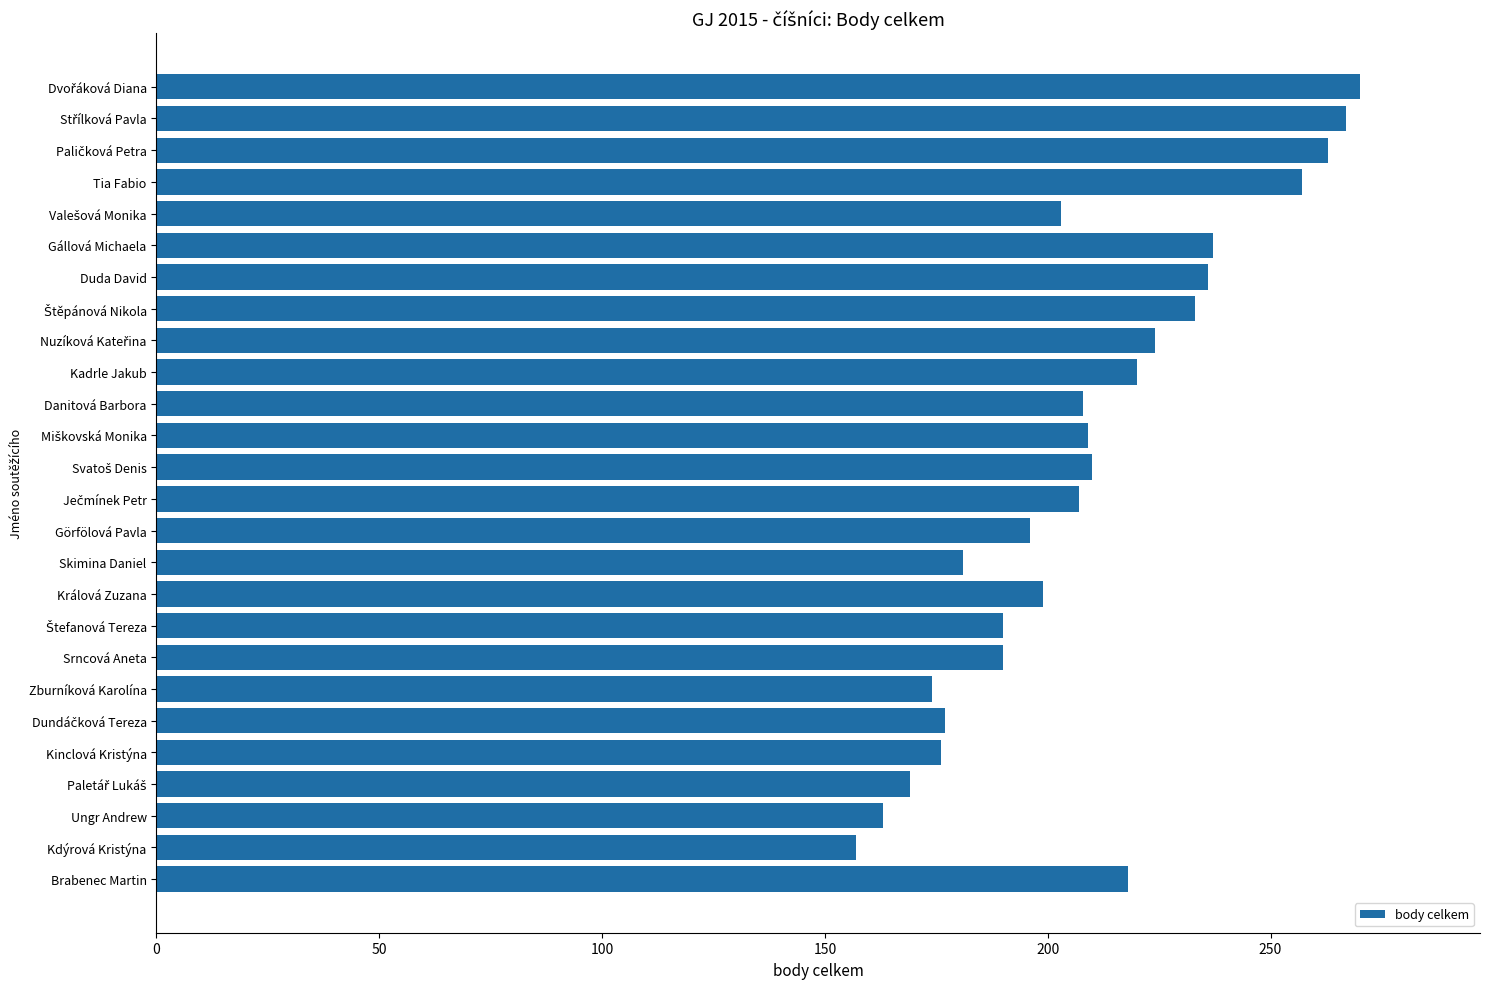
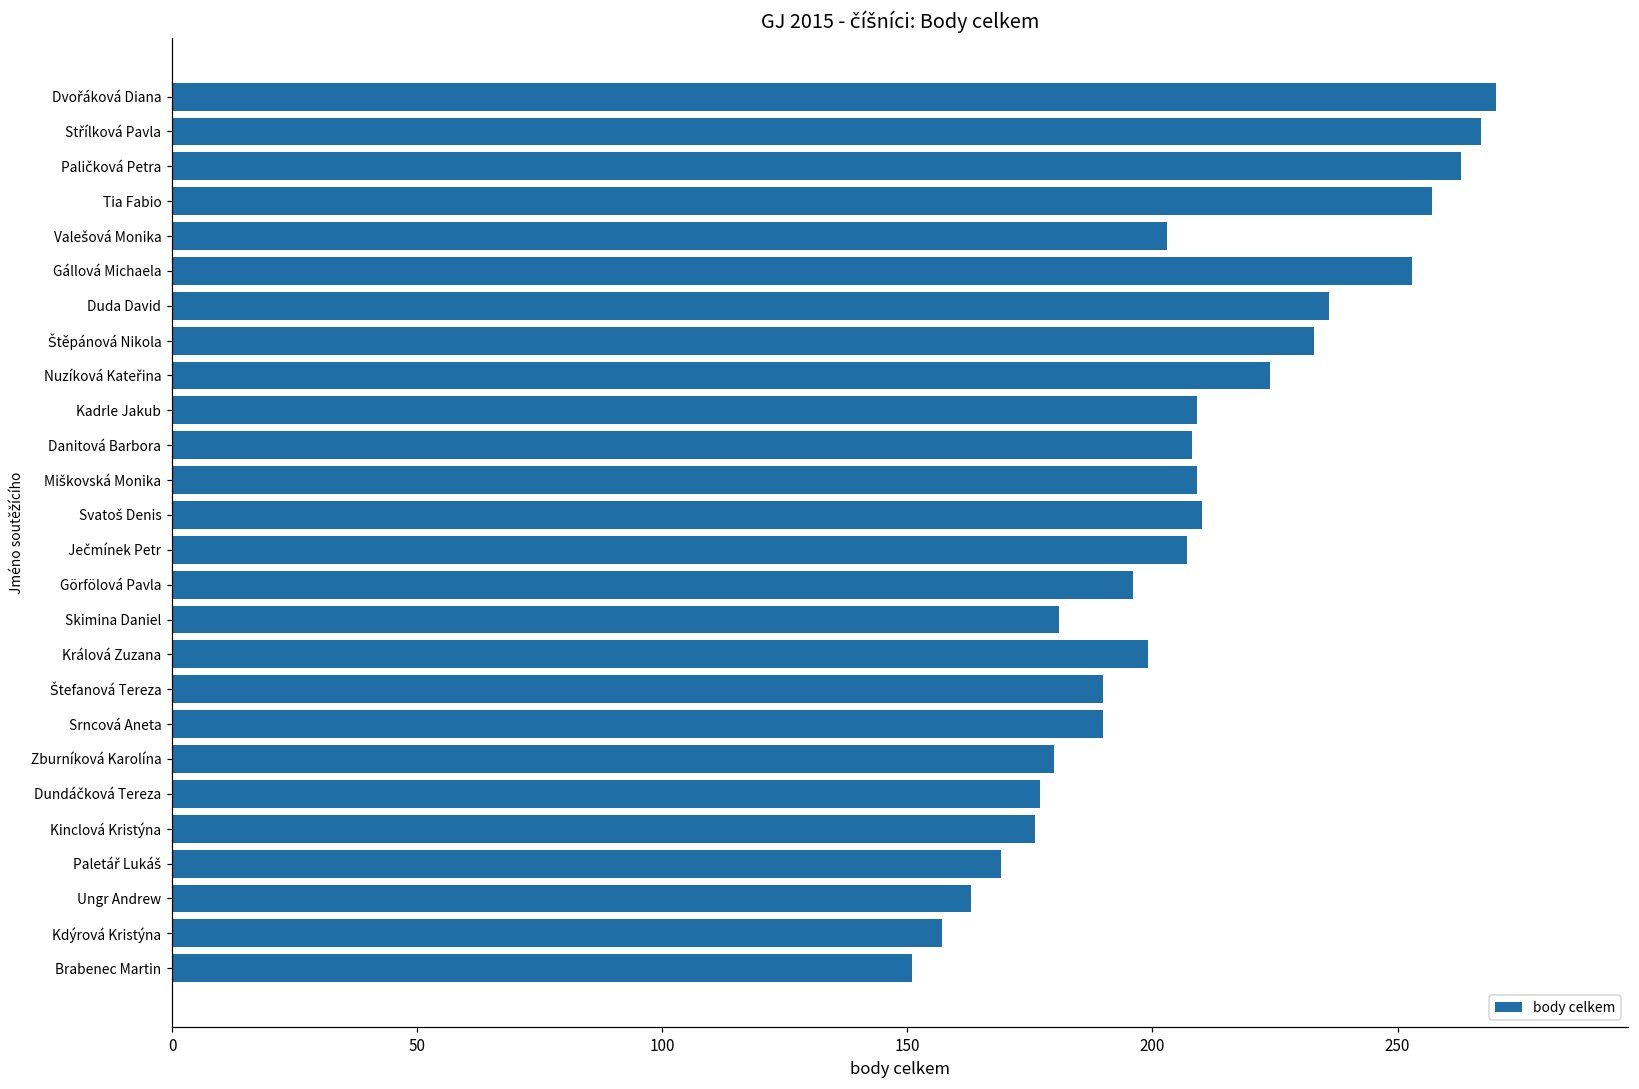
Gállová Michaela: 237 -> 253
Kadrle Jakub: 220 -> 209
Zburníková Karolína: 174 -> 180
Brabenec Martin: 218 -> 151
